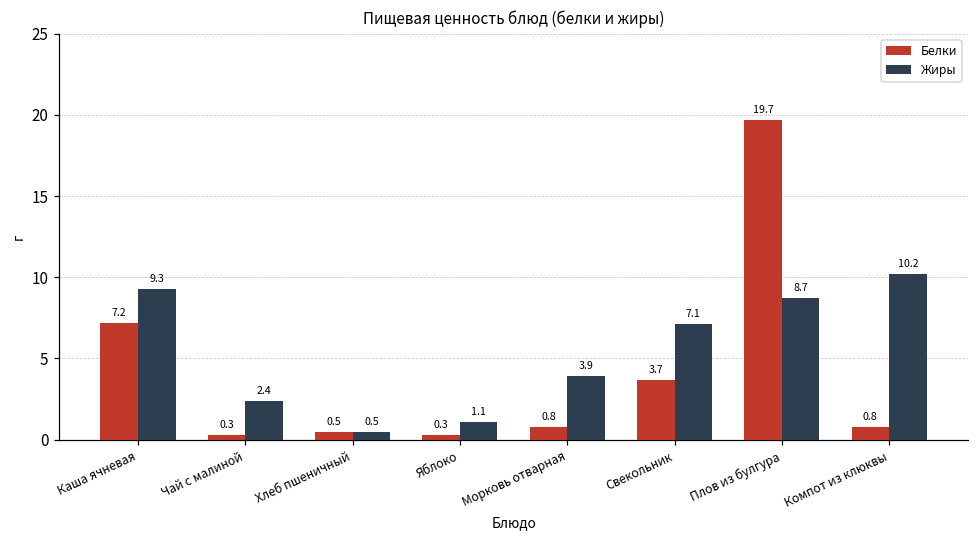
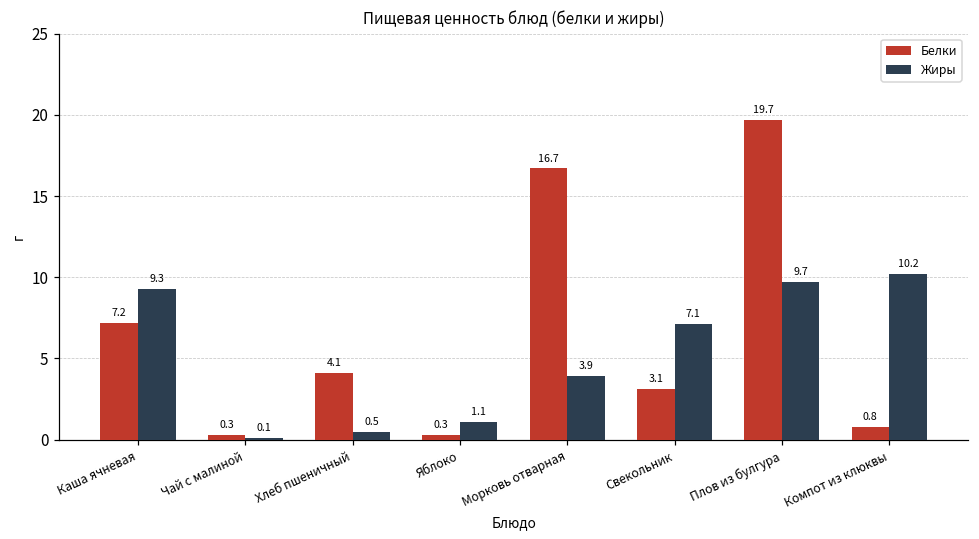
Жиры, Чай с малиной: 2.4 -> 0.1
Белки, Хлеб пшеничный: 0.5 -> 4.1
Белки, Морковь отварная: 0.8 -> 16.7
Белки, Свекольник: 3.7 -> 3.1
Жиры, Плов из булгура: 8.7 -> 9.7
